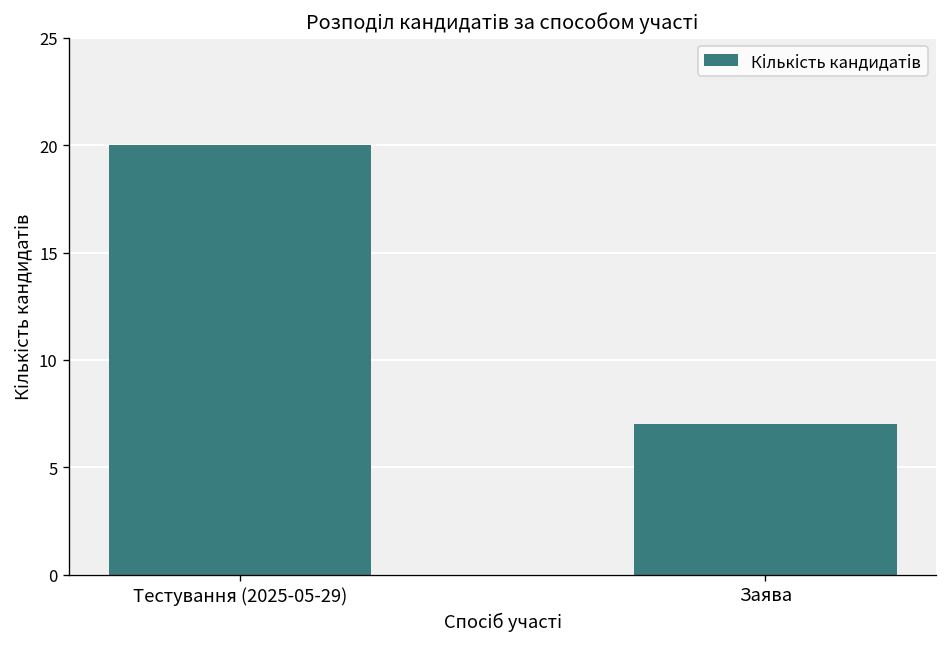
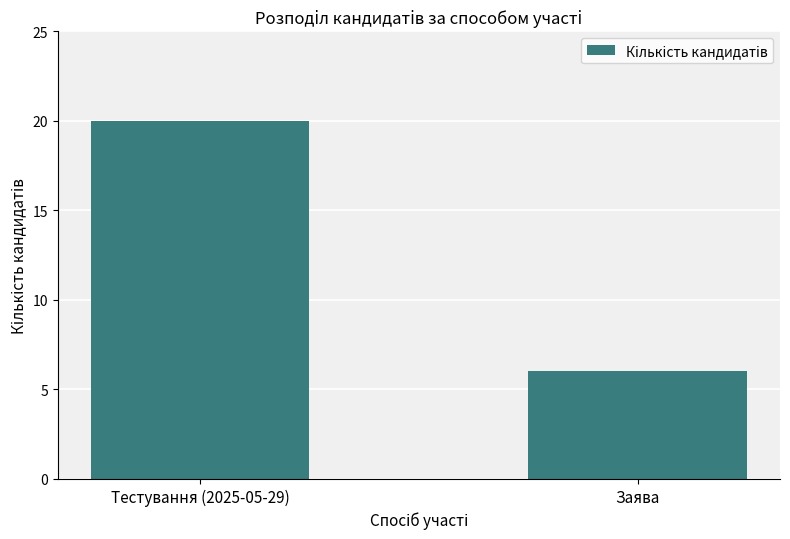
Заява: 7 -> 6
